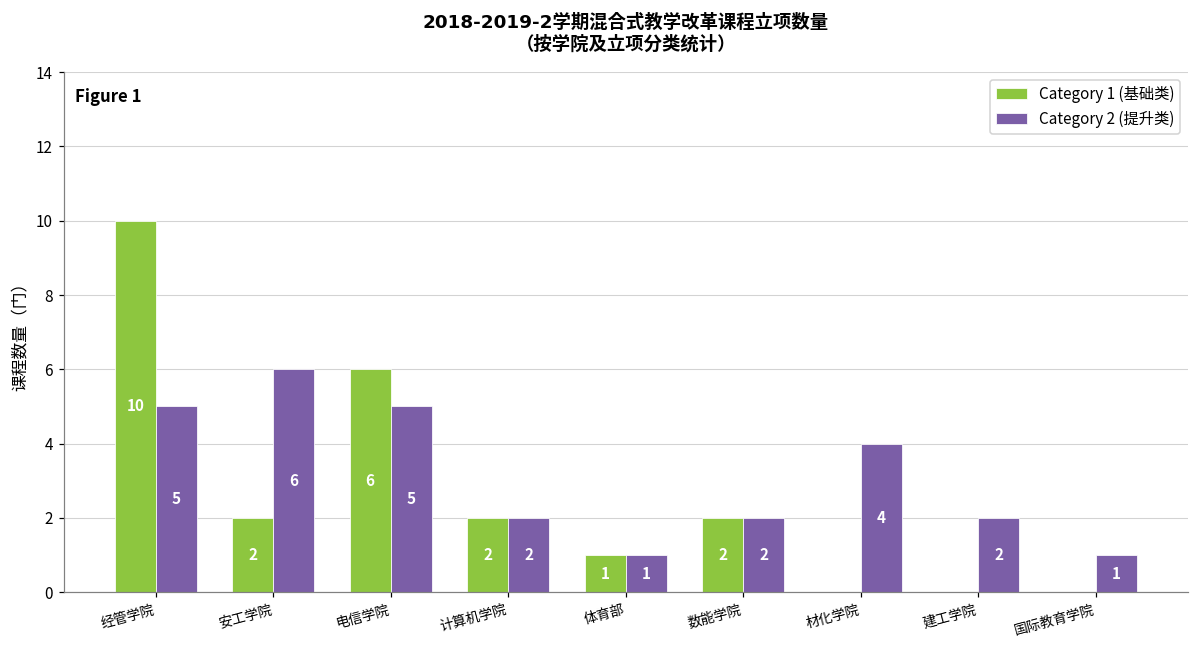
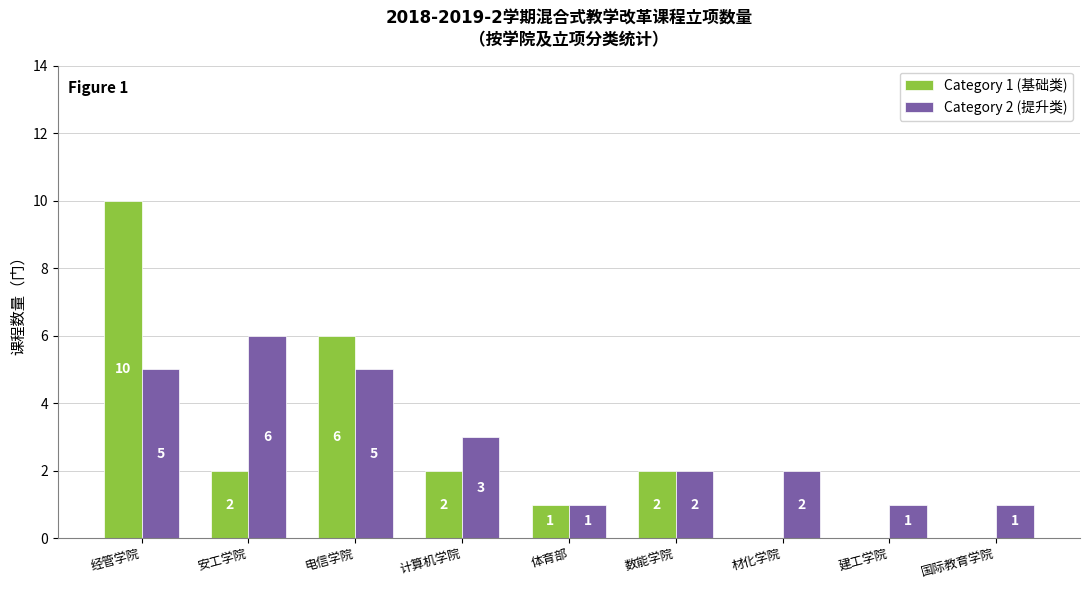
Category 2 (提升类), 计算机学院: 2 -> 3
Category 2 (提升类), 材化学院: 4 -> 2
Category 2 (提升类), 建工学院: 2 -> 1
